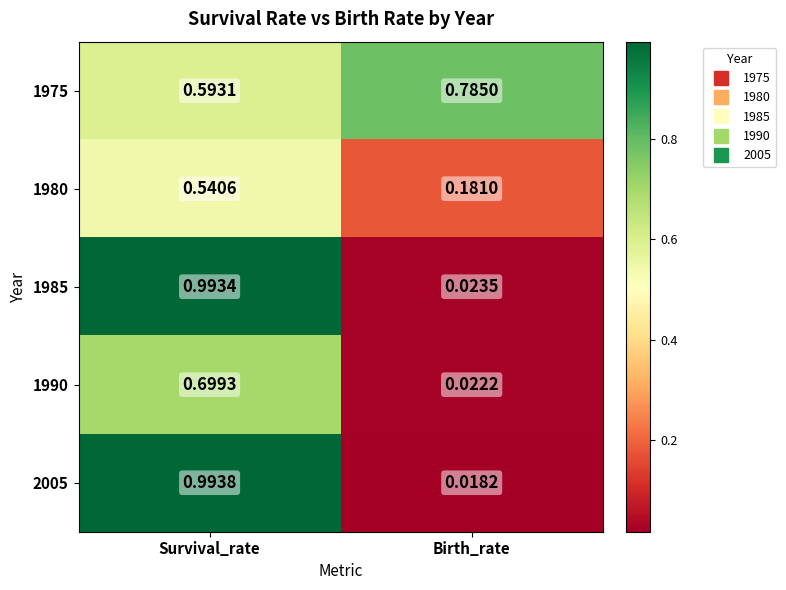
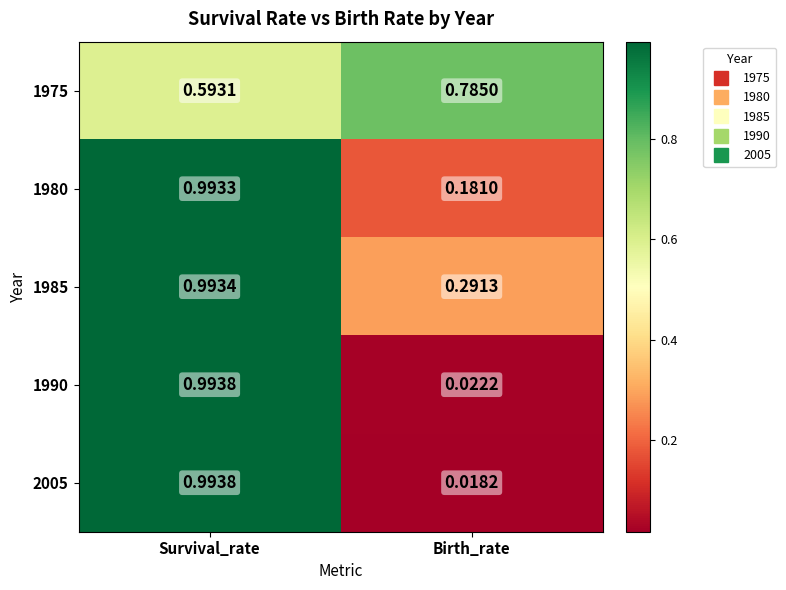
1980, Survival_rate: 0.5406 -> 0.9933
1985, Birth_rate: 0.0235 -> 0.2913
1990, Survival_rate: 0.6993 -> 0.9938
